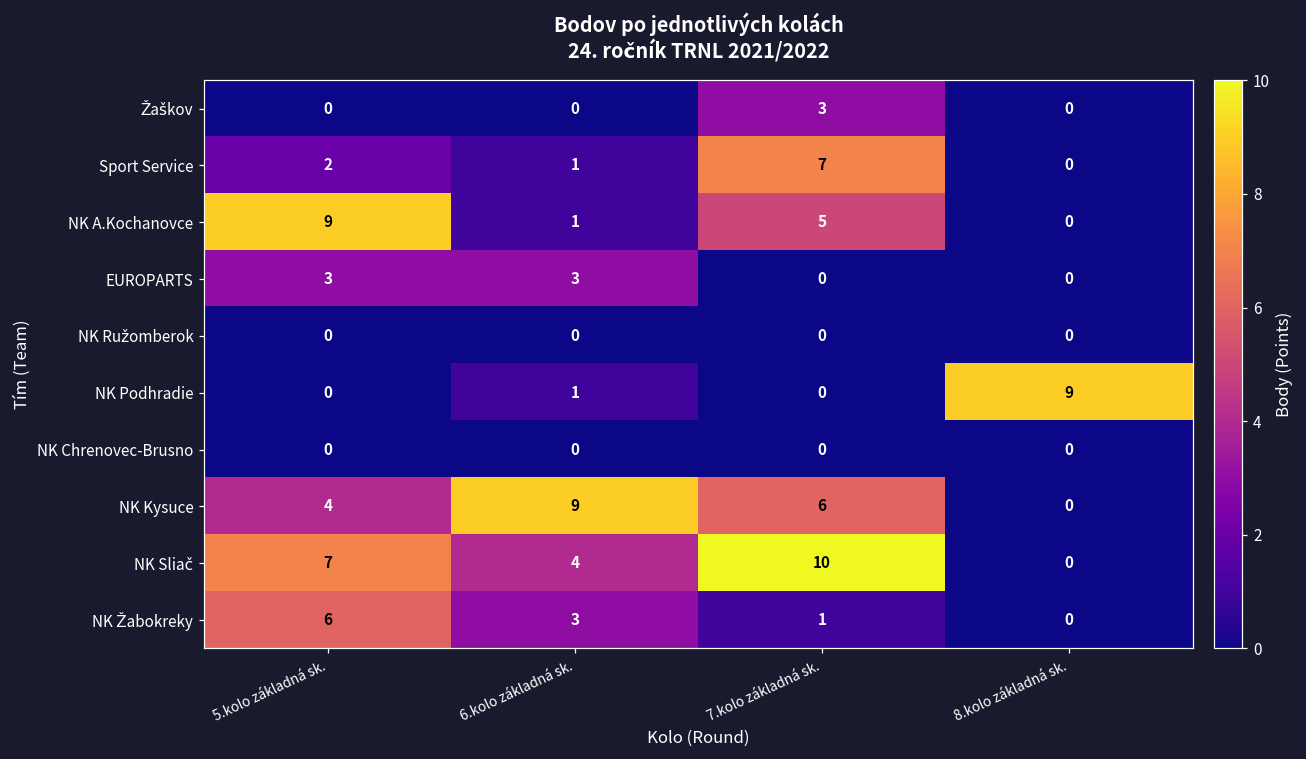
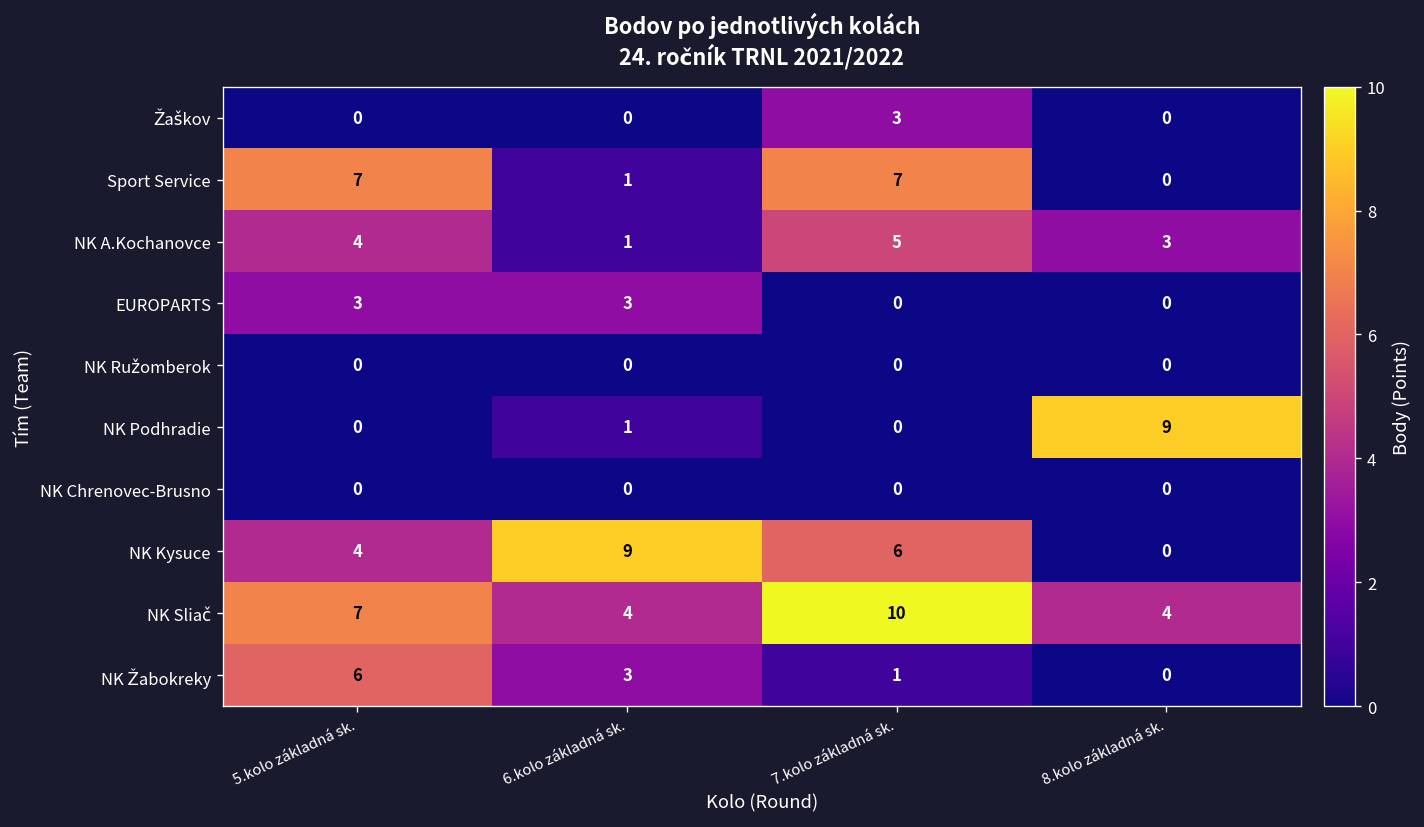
Sport Service, 5.kolo základná sk.: 2 -> 7
NK A.Kochanovce, 5.kolo základná sk.: 9 -> 4
NK A.Kochanovce, 8.kolo základná sk.: 0 -> 3
NK Sliač, 8.kolo základná sk.: 0 -> 4
